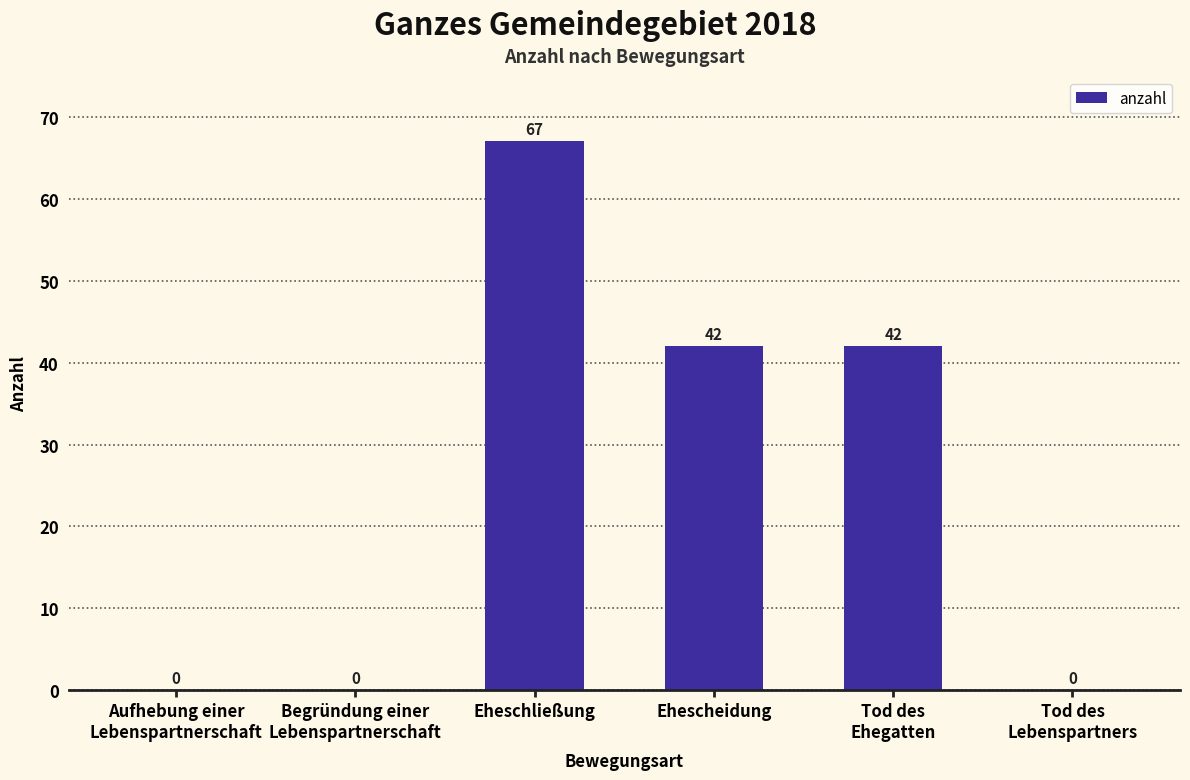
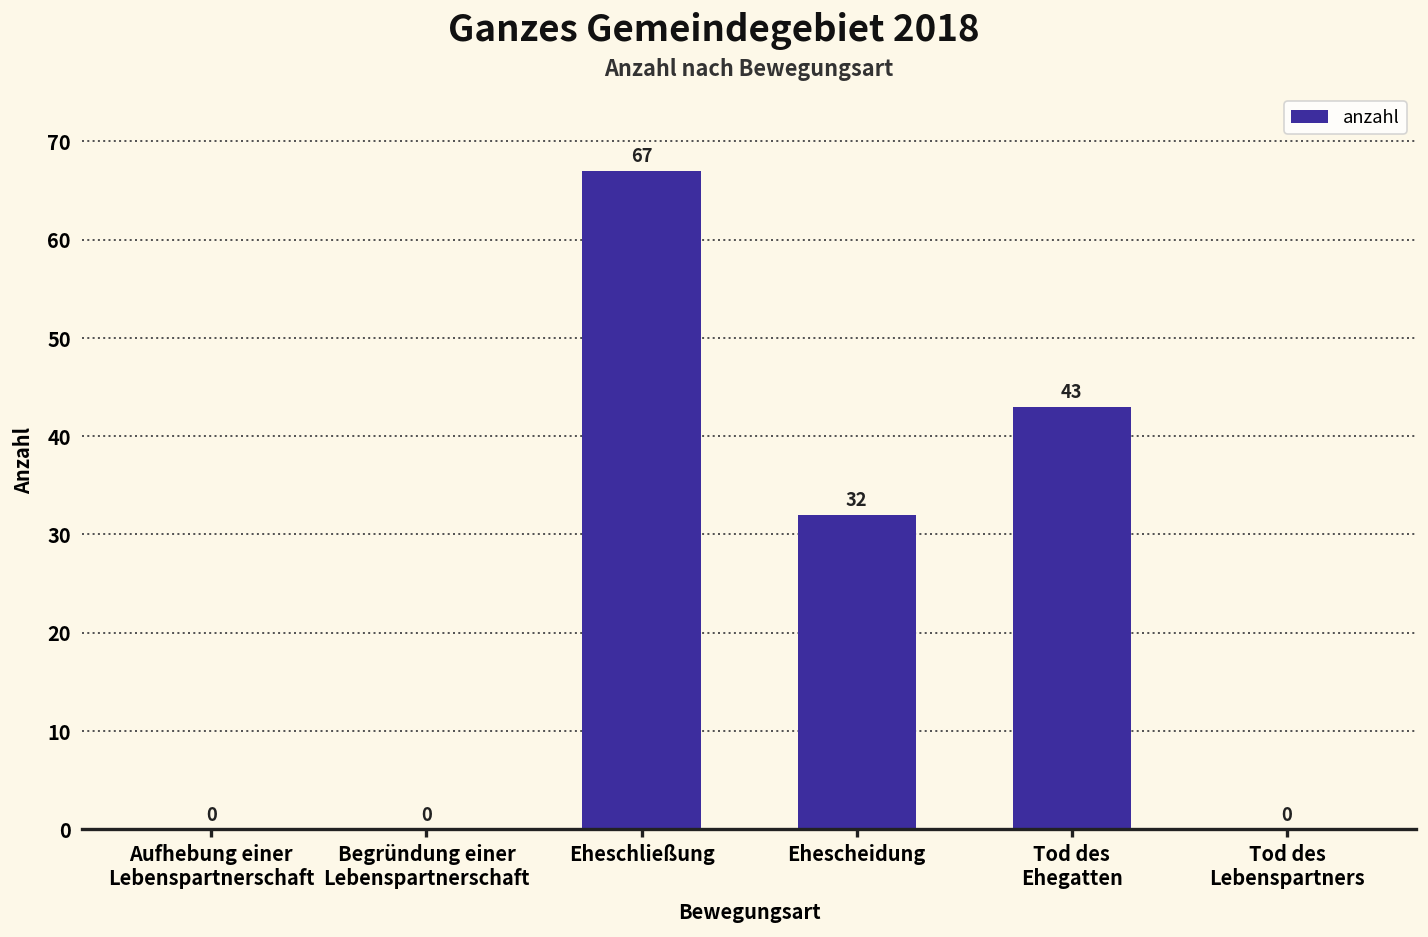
Ehescheidung: 42 -> 32
Tod des Ehegatten: 42 -> 43
